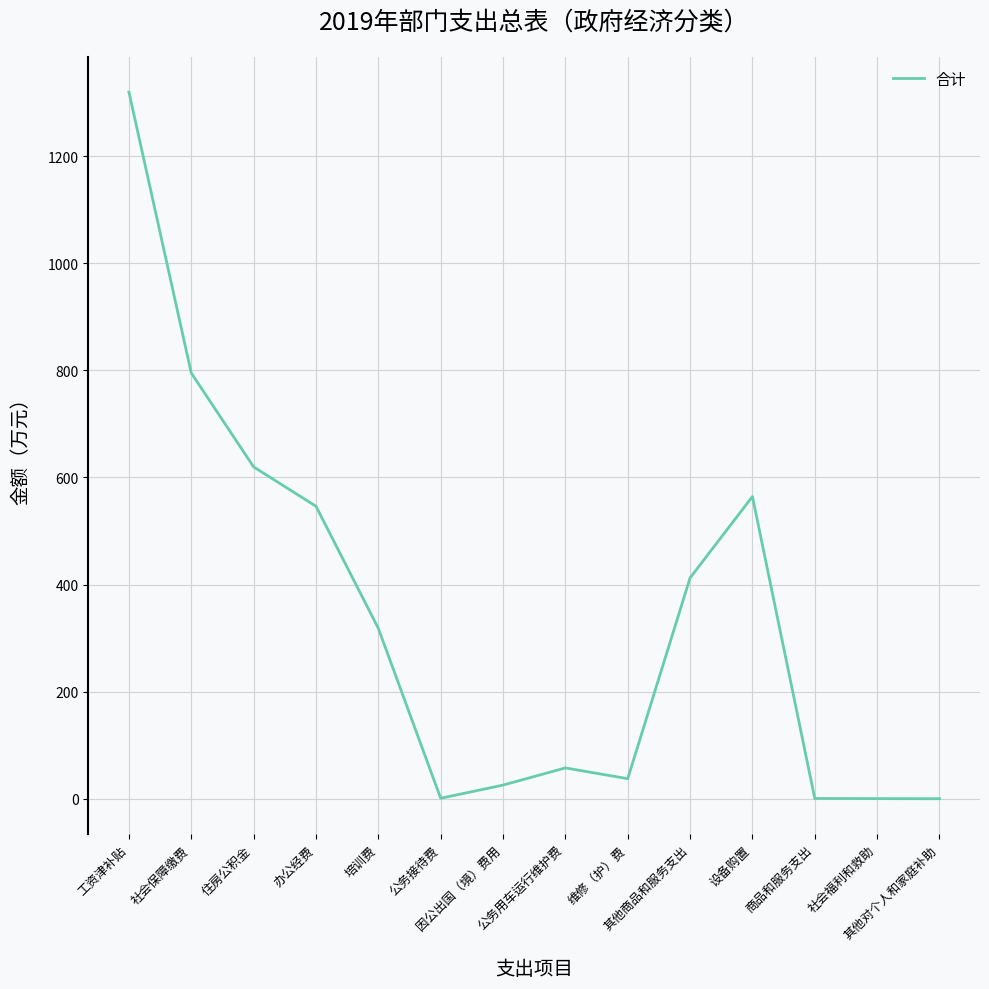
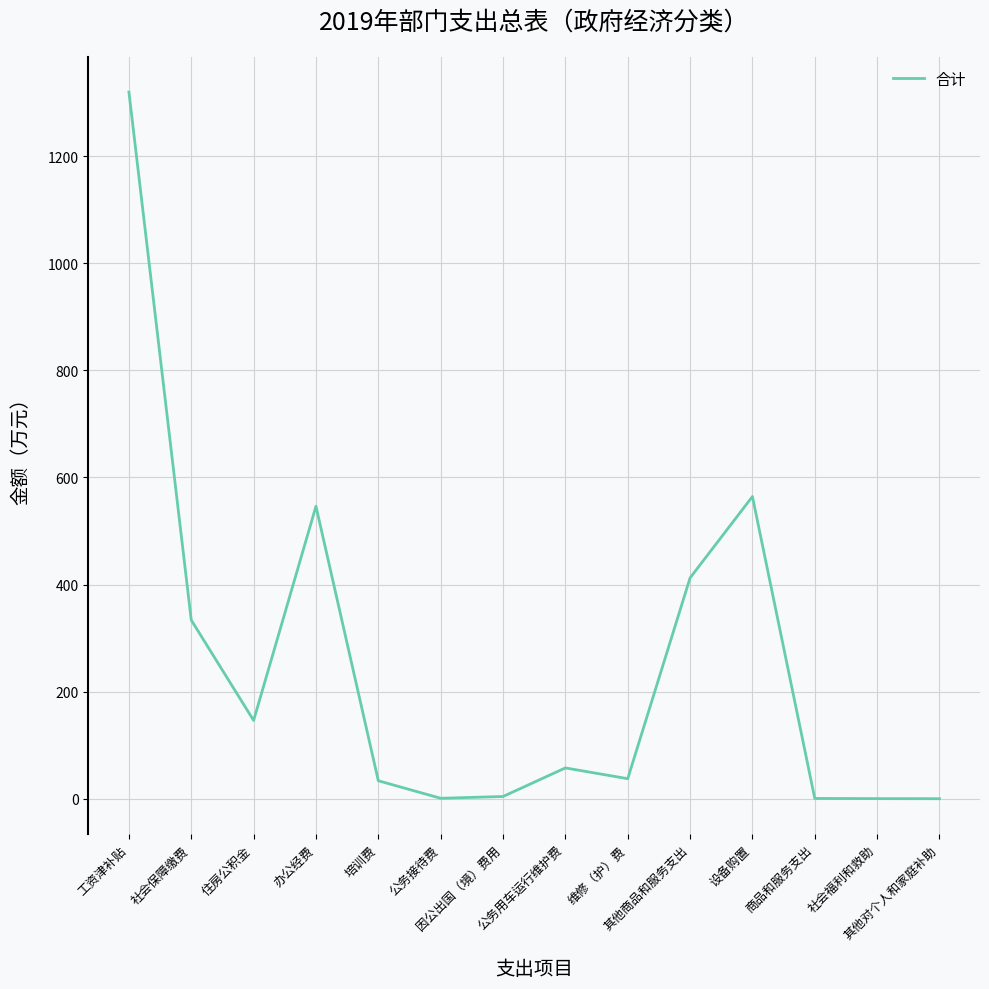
社会保障缴费: 790 -> 330
住房公积金: 620 -> 150
培训费: 320 -> 30
因公出国（境）费用: 30 -> 0
